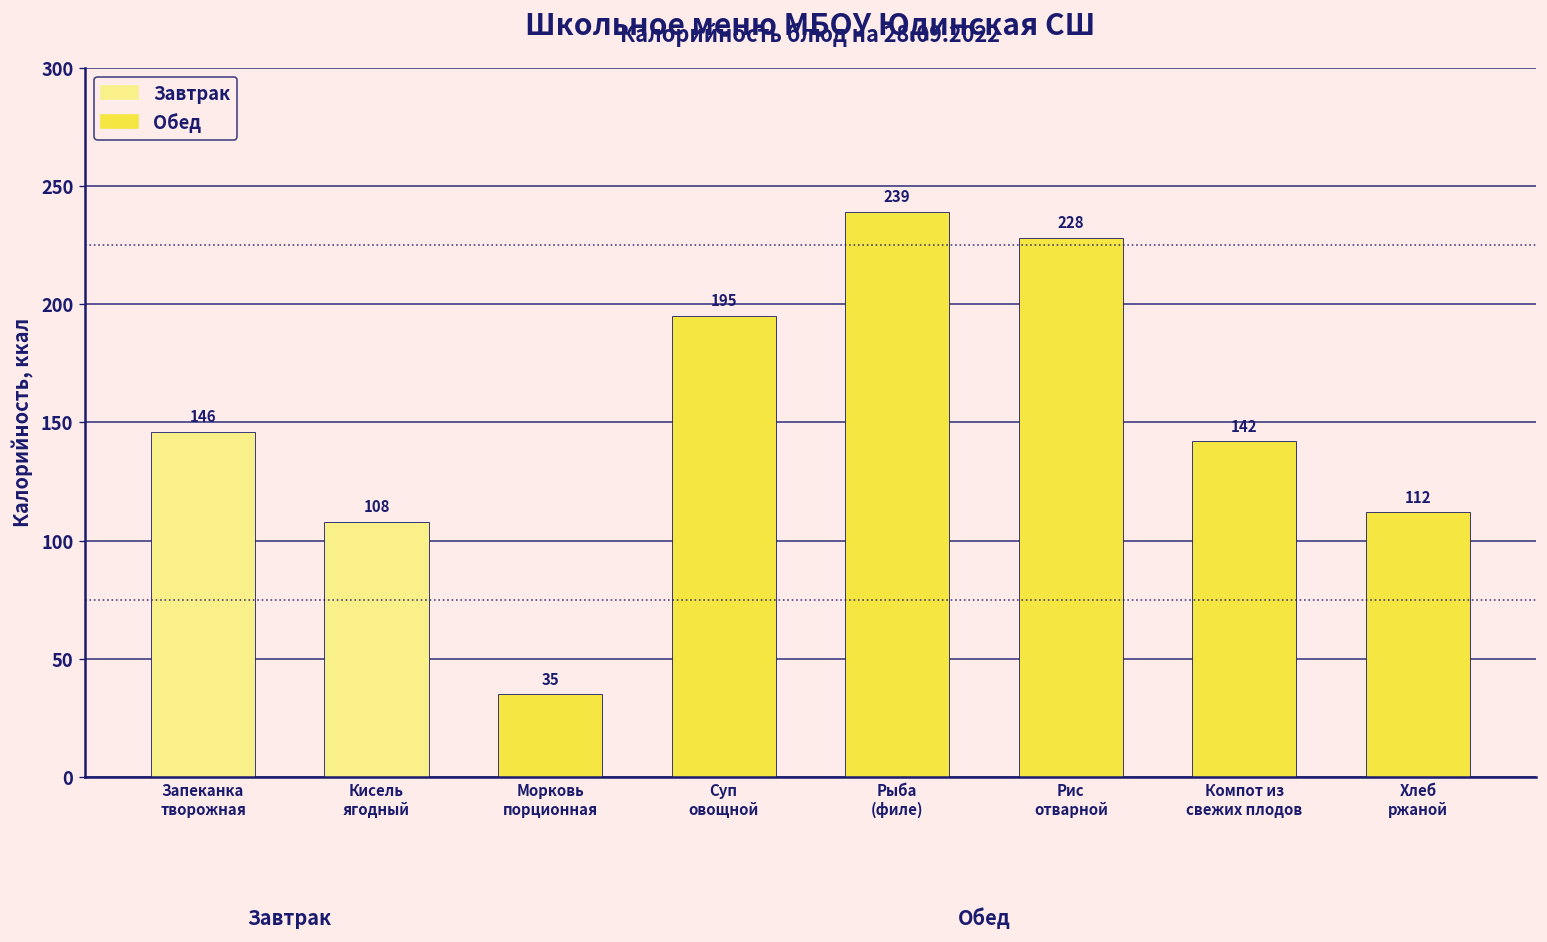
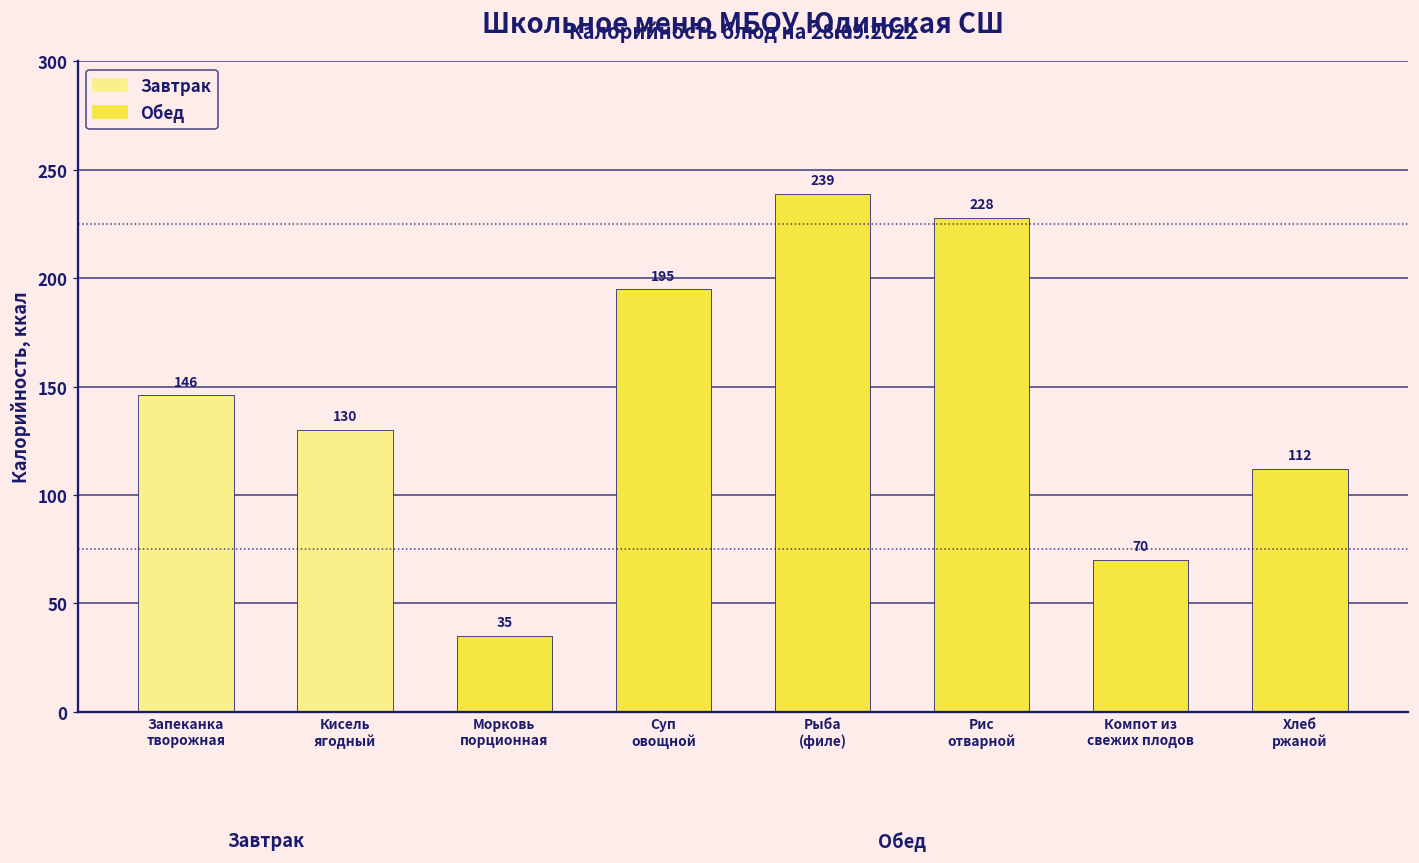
Кисель ягодный: 108 -> 130
Компот из свежих плодов: 142 -> 70
